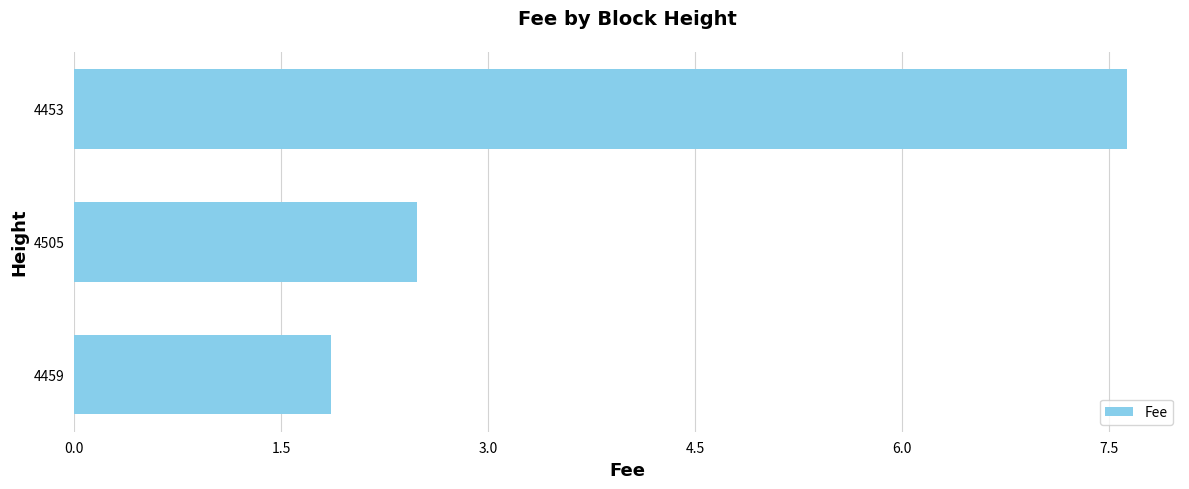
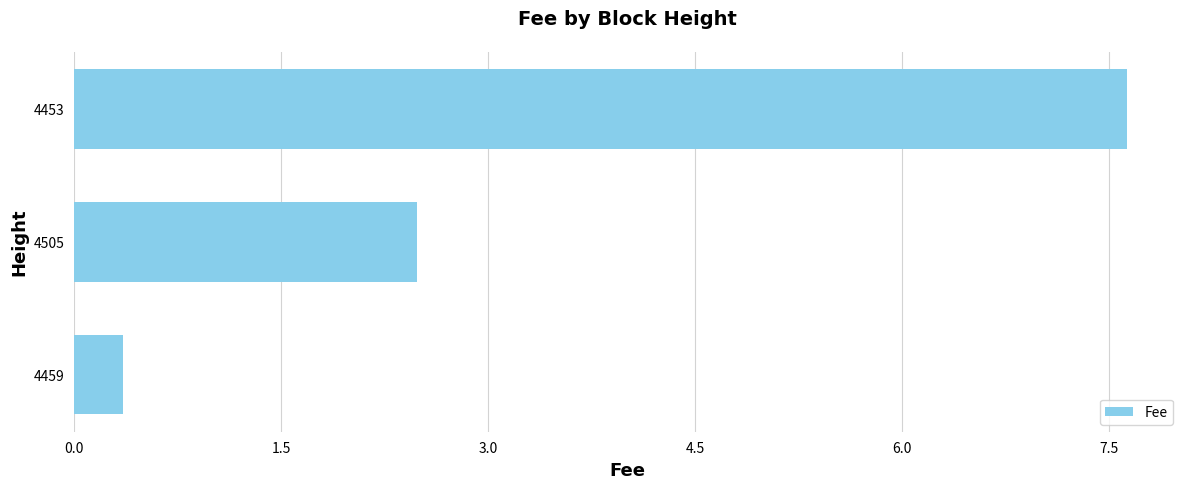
4459: 1.86 -> 0.35
